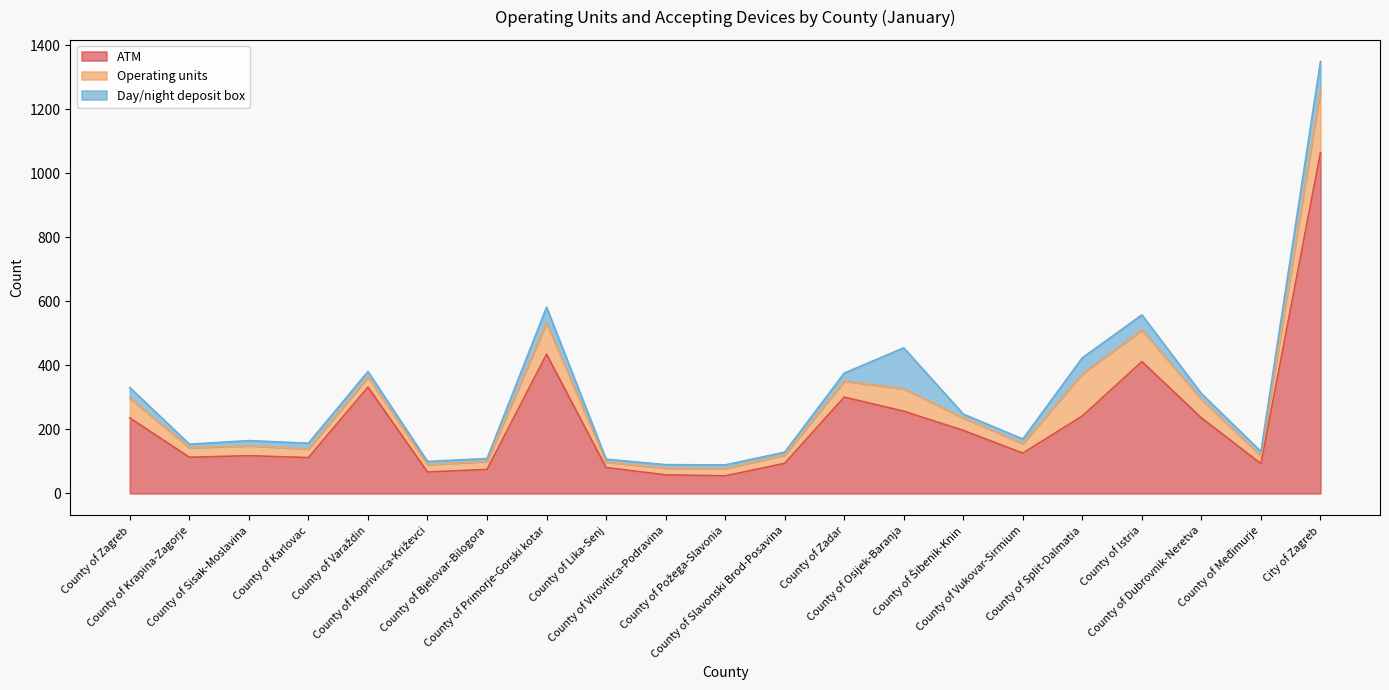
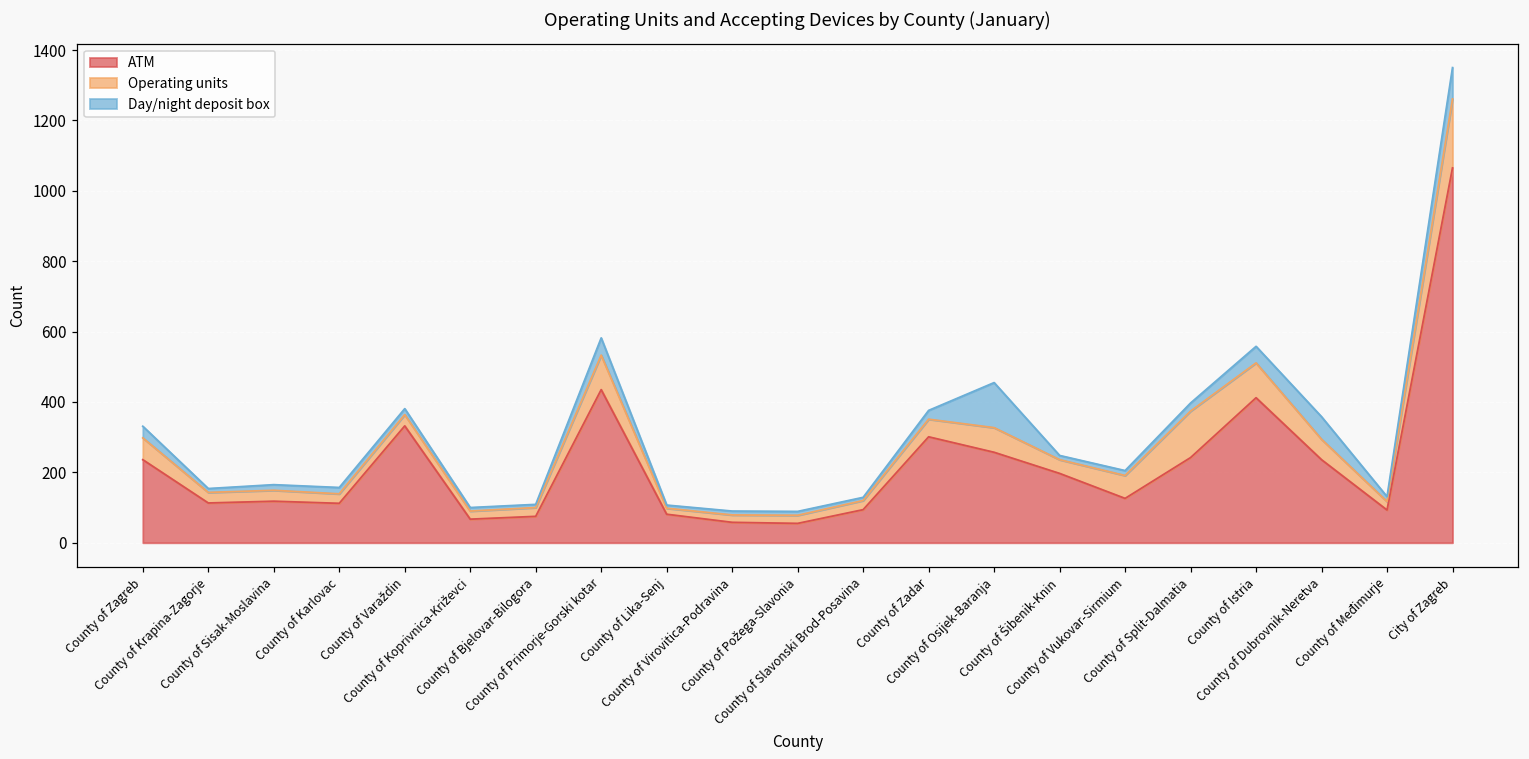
Operating units, County of Vukovar-Sirmium: 30 -> 70
Day/night deposit box, County of Split-Dalmatia: 50 -> 20
Day/night deposit box, County of Dubrovnik-Neretva: 20 -> 60
